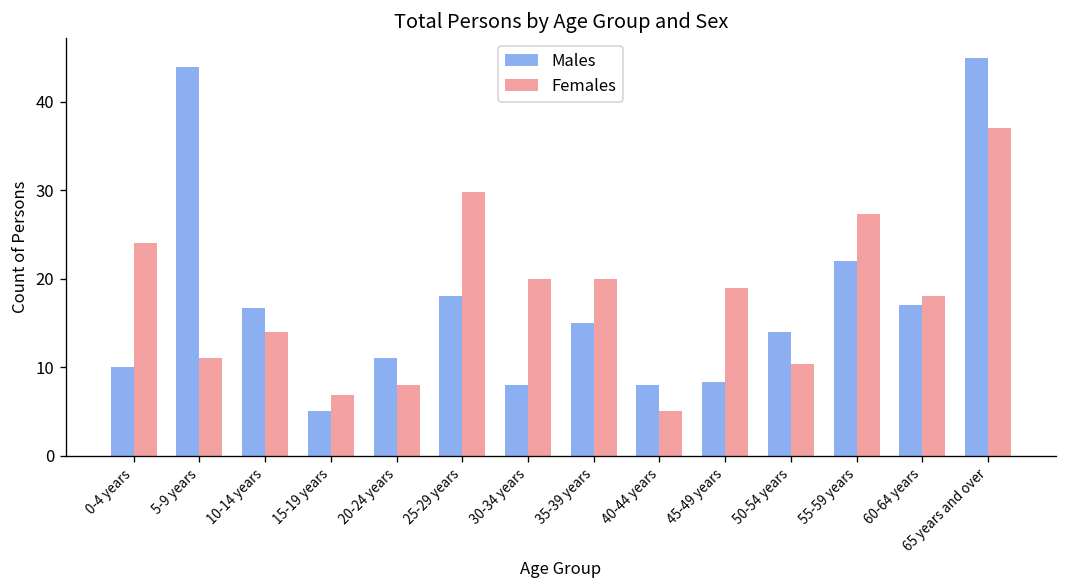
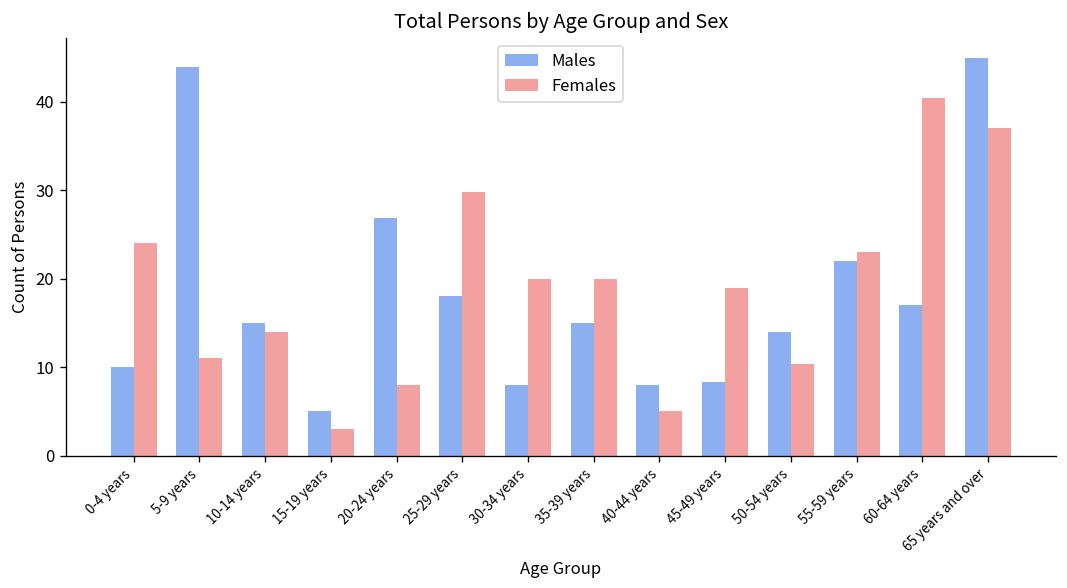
Males, 10-14 years: 17 -> 15
Females, 15-19 years: 7 -> 3
Males, 20-24 years: 11 -> 27
Females, 55-59 years: 27 -> 23
Females, 60-64 years: 18 -> 40
